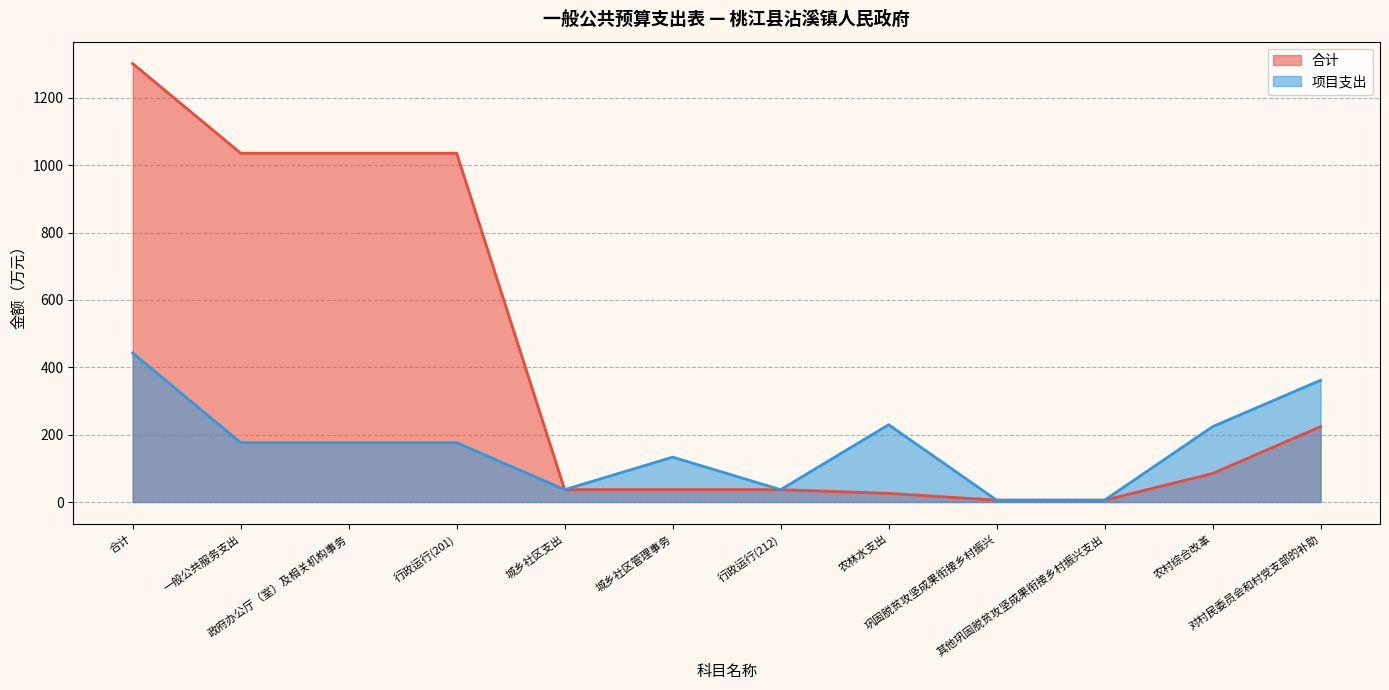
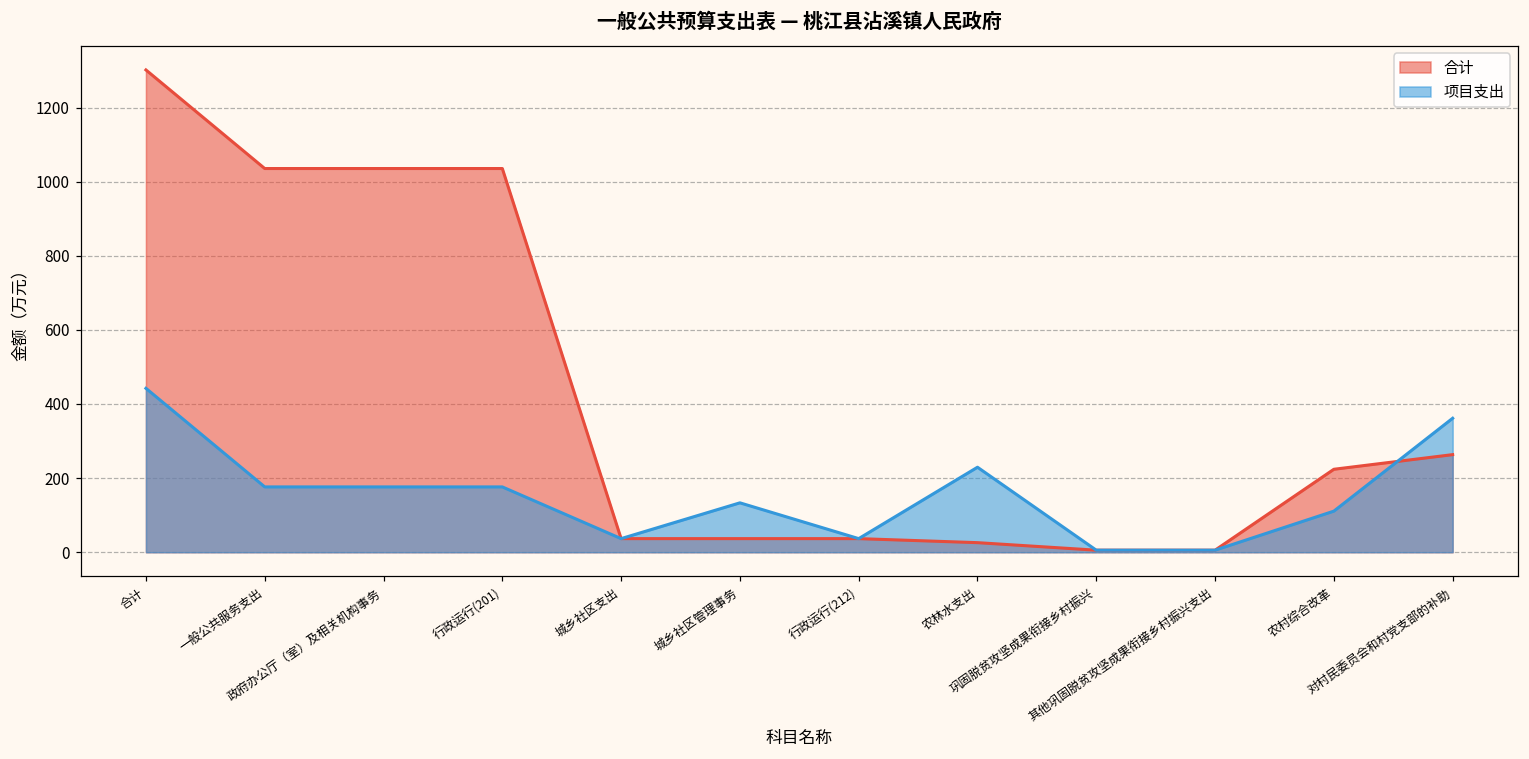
合计, 农村综合改革: 80 -> 220
项目支出, 农村综合改革: 220 -> 110
合计, 对村民委员会和村党支部的补助: 220 -> 260
